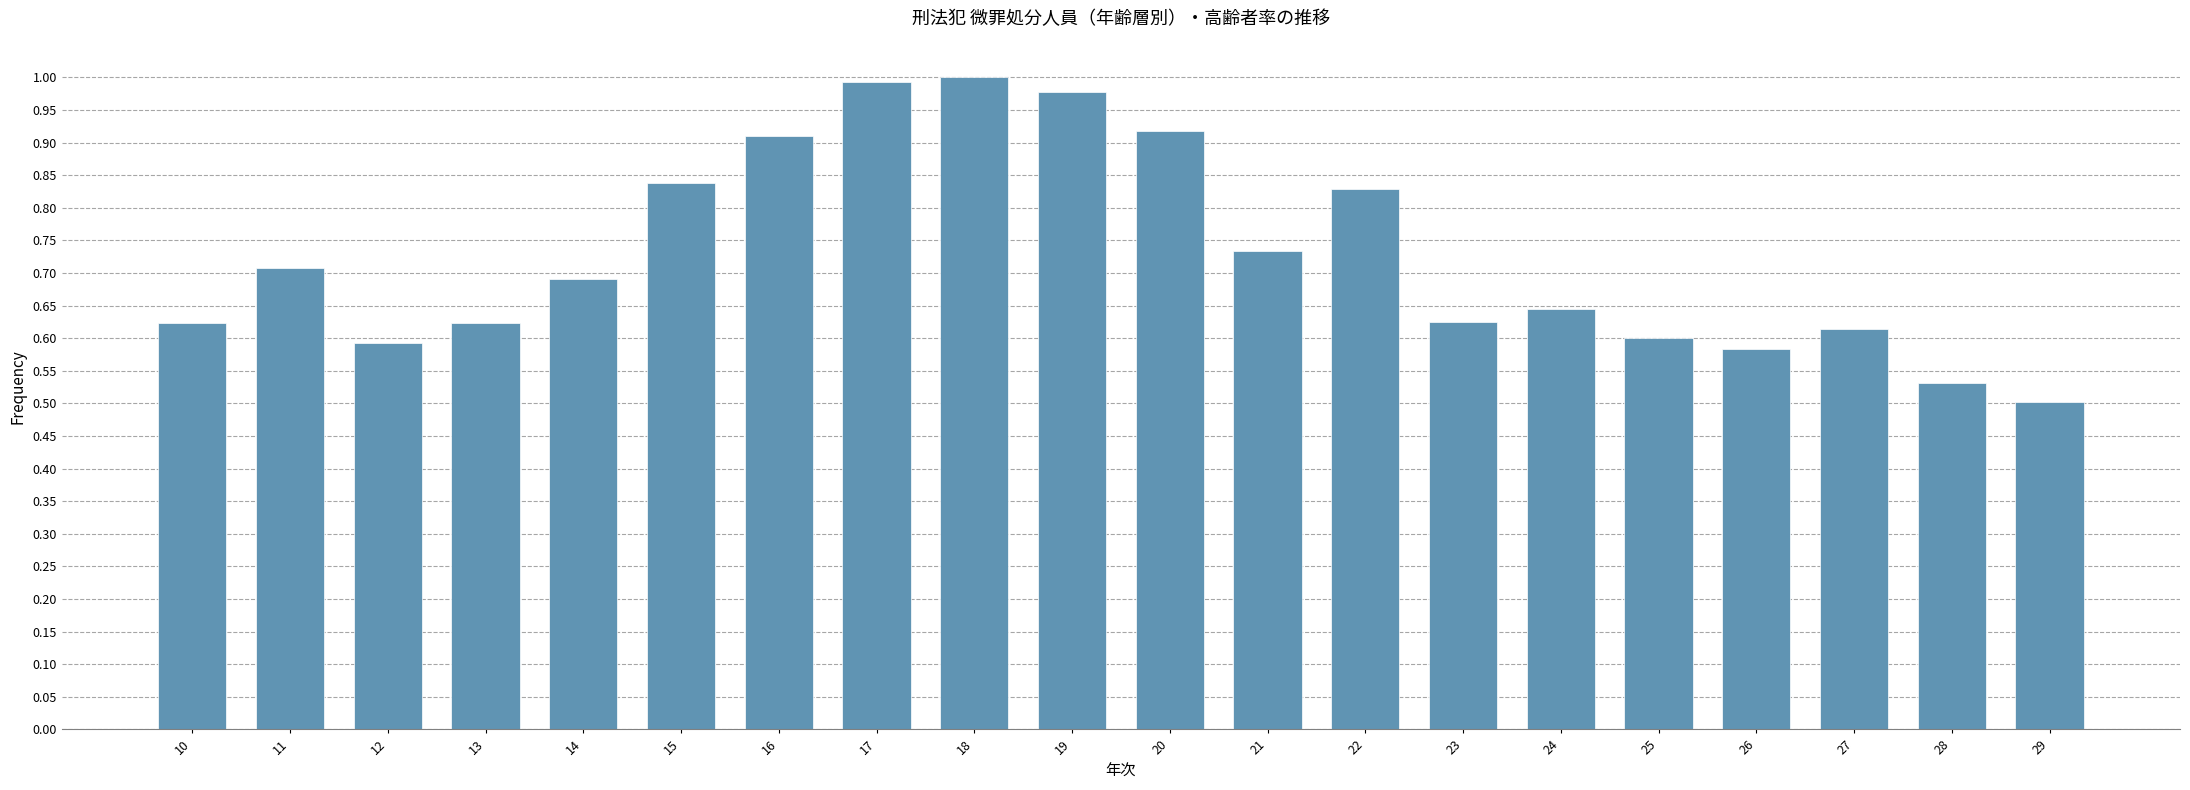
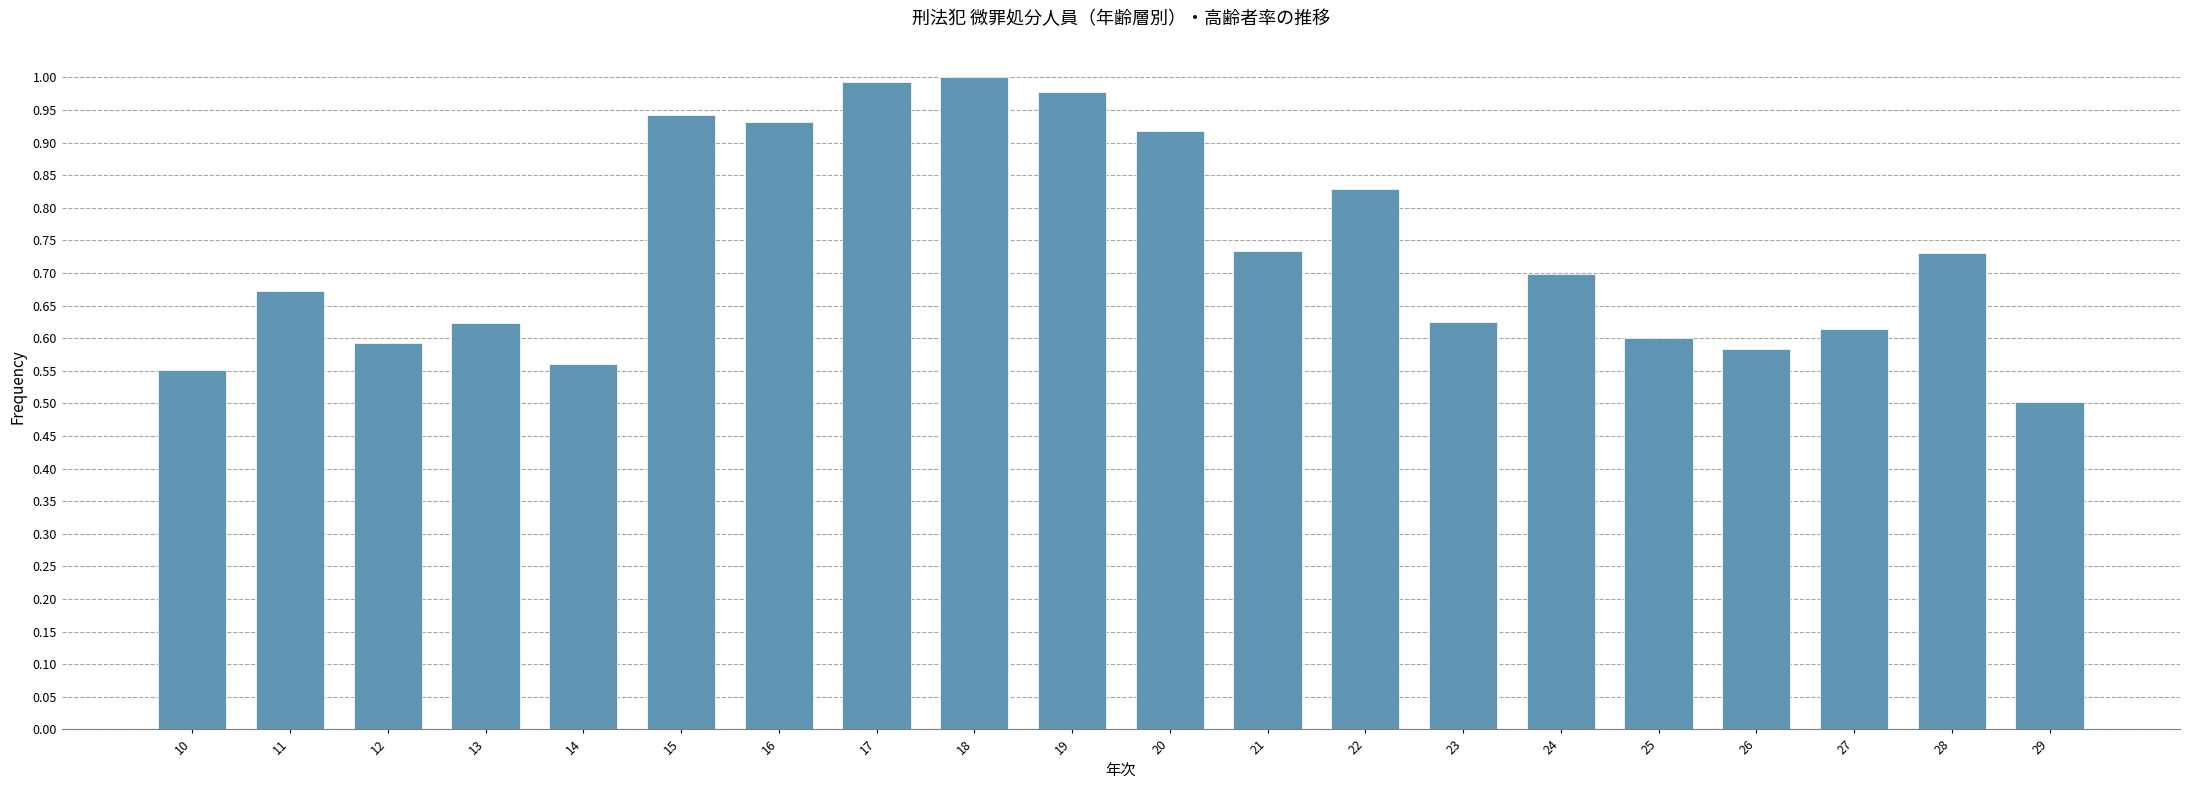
10: 0.62 -> 0.55
11: 0.71 -> 0.67
14: 0.69 -> 0.56
15: 0.84 -> 0.94
16: 0.91 -> 0.93
24: 0.65 -> 0.70
28: 0.53 -> 0.73
